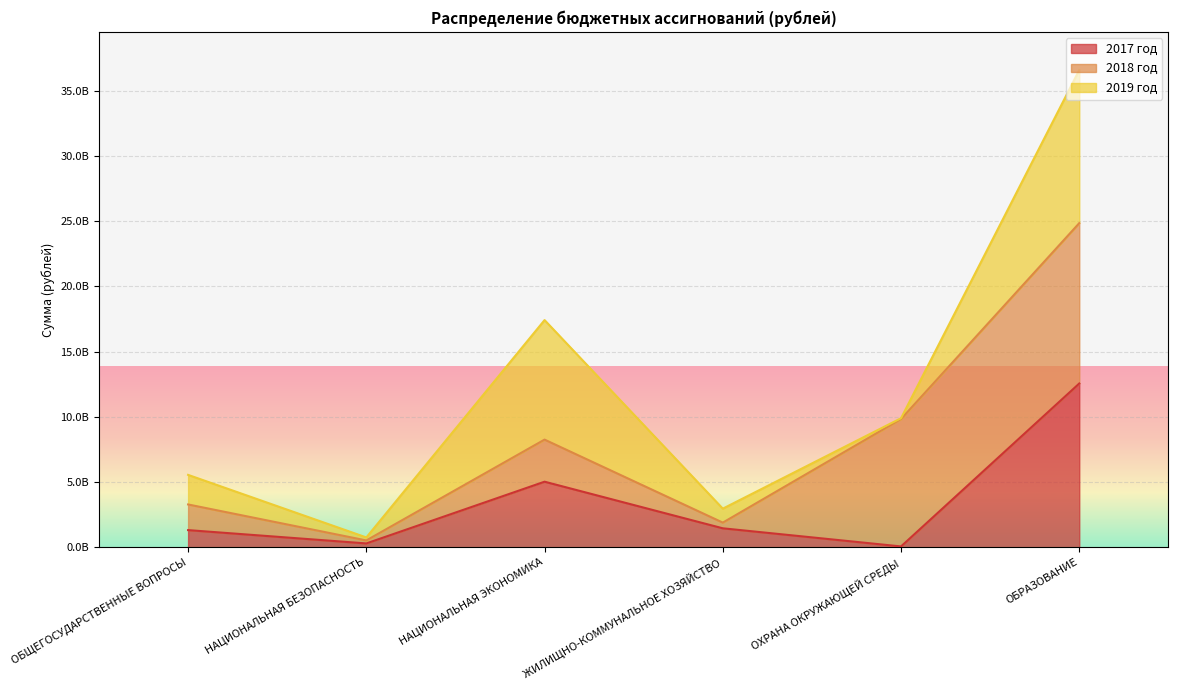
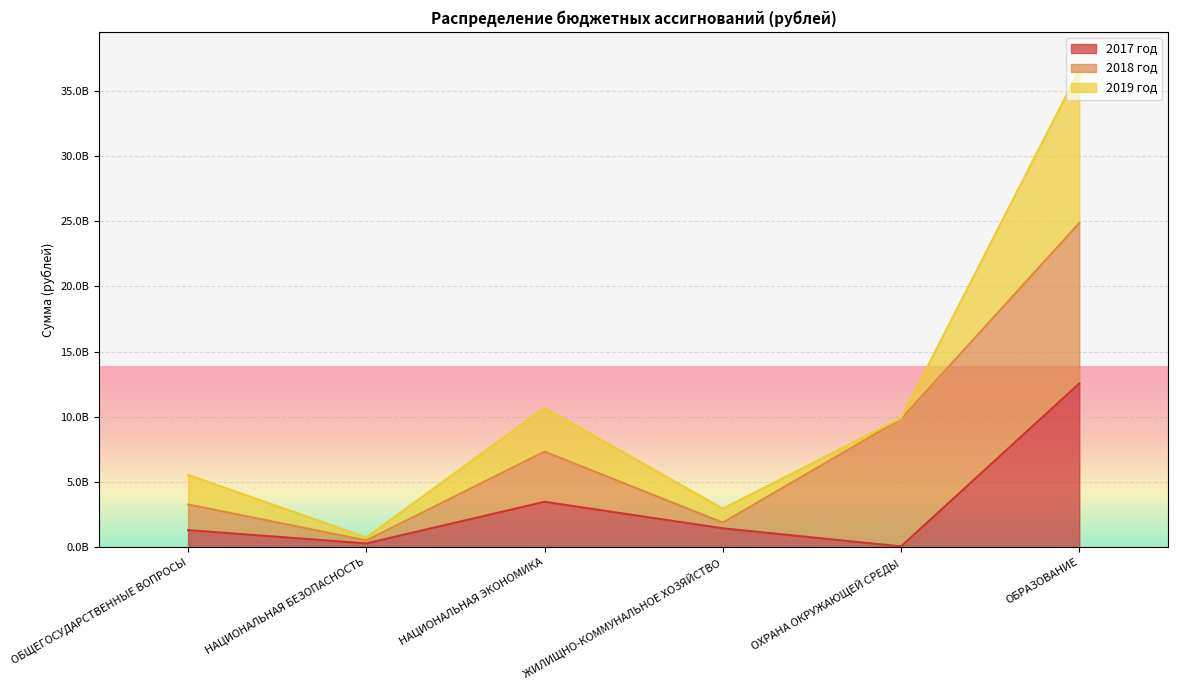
2017 год, НАЦИОНАЛЬНАЯ ЭКОНОМИКА: 5000000000 -> 3500000000
2018 год, НАЦИОНАЛЬНАЯ ЭКОНОМИКА: 3200000000 -> 3800000000
2019 год, НАЦИОНАЛЬНАЯ ЭКОНОМИКА: 9200000000 -> 3400000000
